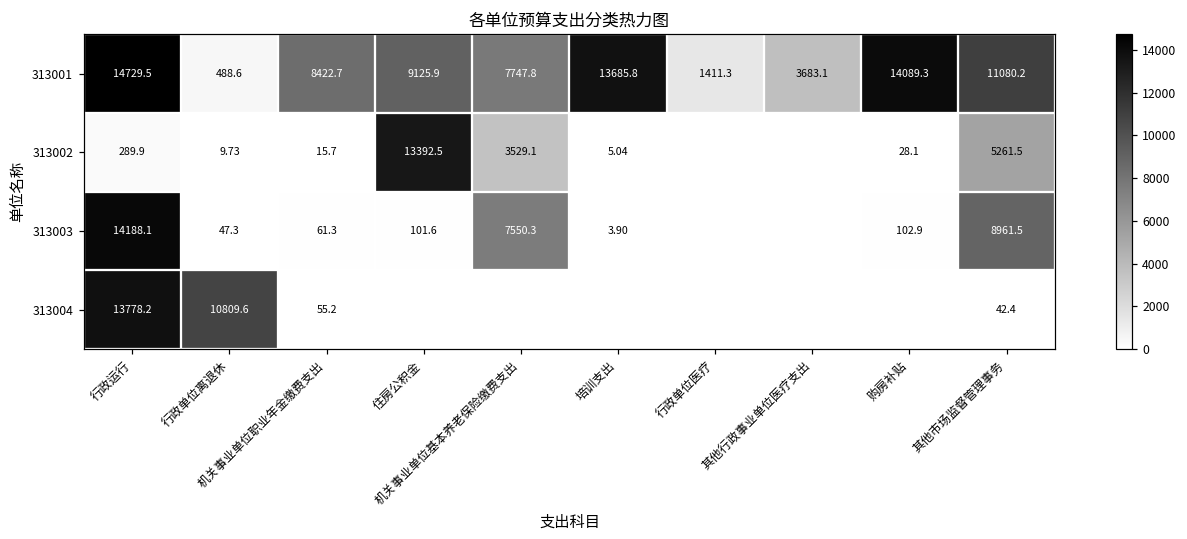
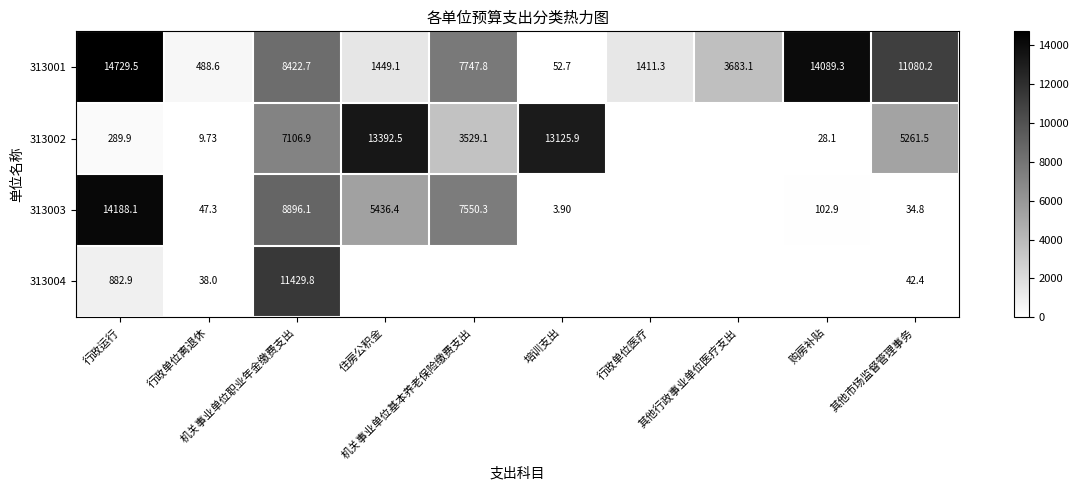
313001, 住房公积金: 9125.9 -> 1449.1
313001, 培训支出: 13685.8 -> 52.7
313002, 机关事业单位职业年金缴费支出: 15.7 -> 7106.9
313002, 培训支出: 5.04 -> 13125.9
313003, 机关事业单位职业年金缴费支出: 61.3 -> 8896.1
313003, 住房公积金: 101.6 -> 5436.4
313003, 其他市场监督管理事务: 8961.5 -> 34.8
313004, 行政运行: 13778.2 -> 882.9
313004, 行政单位离退休: 10809.6 -> 38.0
313004, 机关事业单位职业年金缴费支出: 55.2 -> 11429.8
